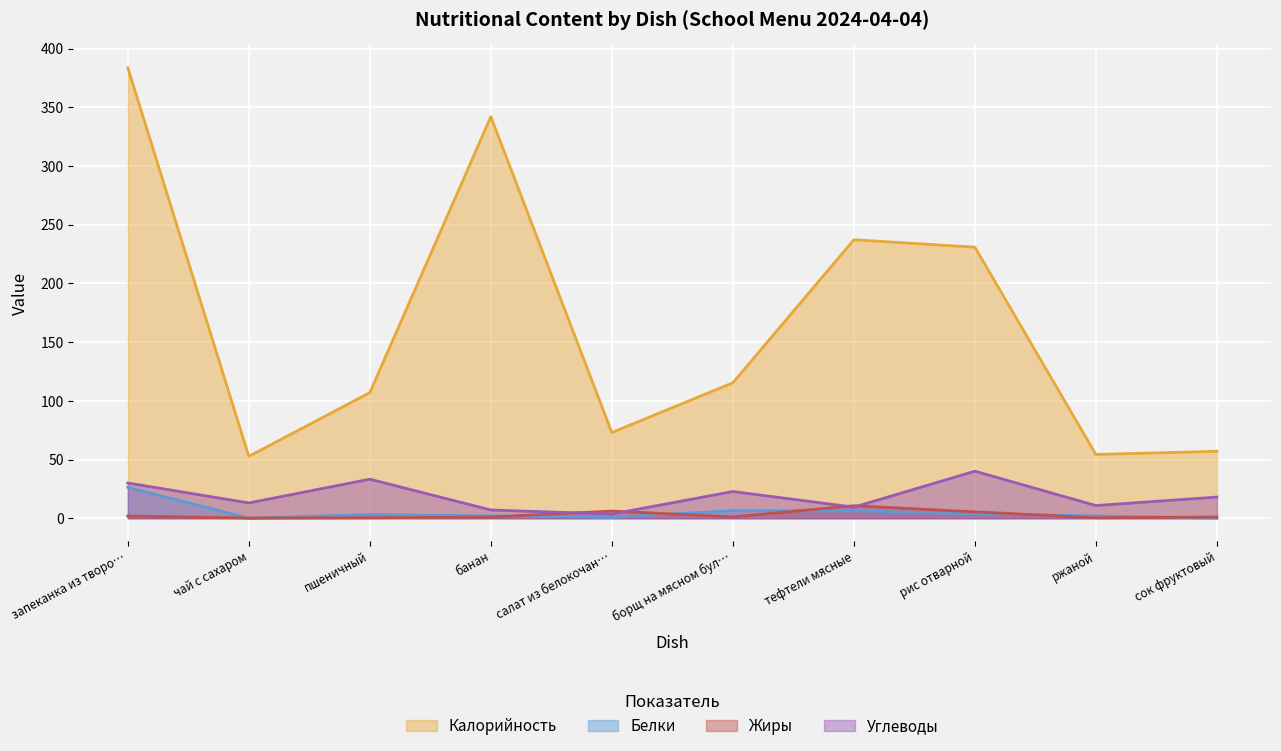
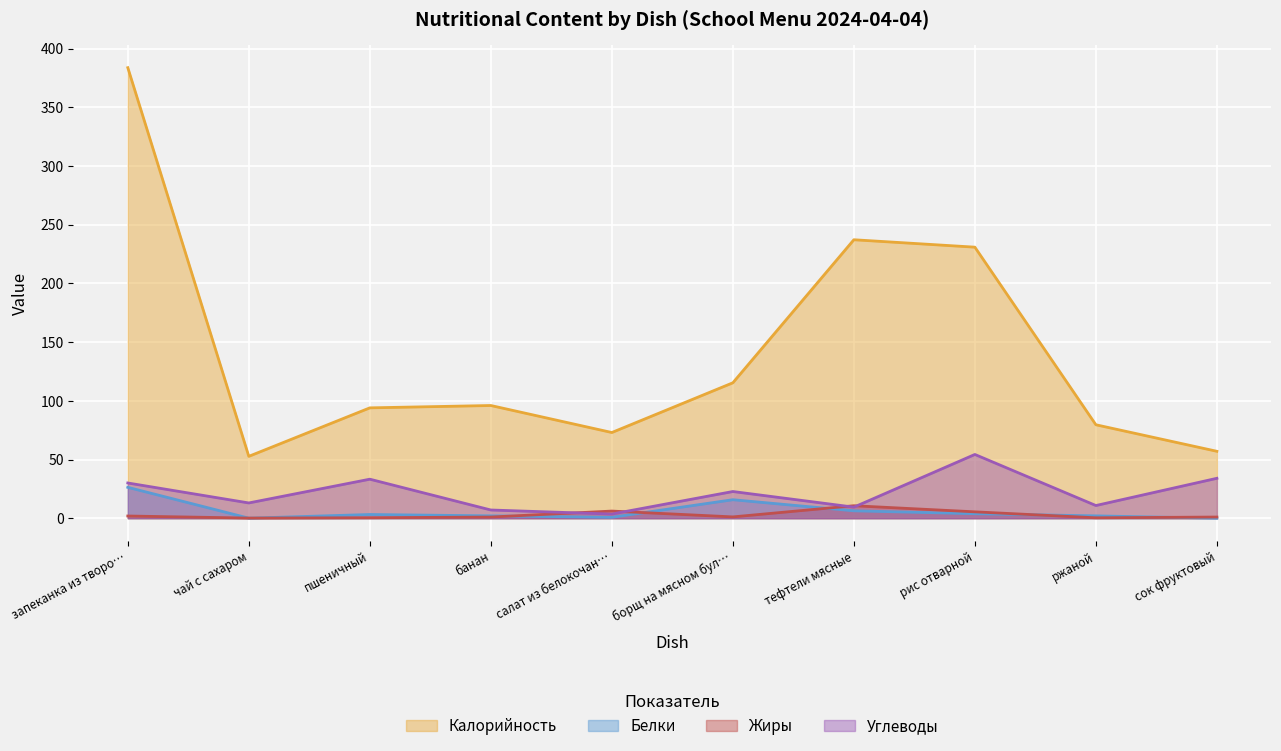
Калорийность, пшеничный: 107 -> 94
Калорийность, банан: 342 -> 96
Белки, борщ на мясном бул…: 6 -> 16
Углеводы, рис отварной: 40 -> 54
Калорийность, ржаной: 54 -> 80
Углеводы, сок фруктовый: 18 -> 34
